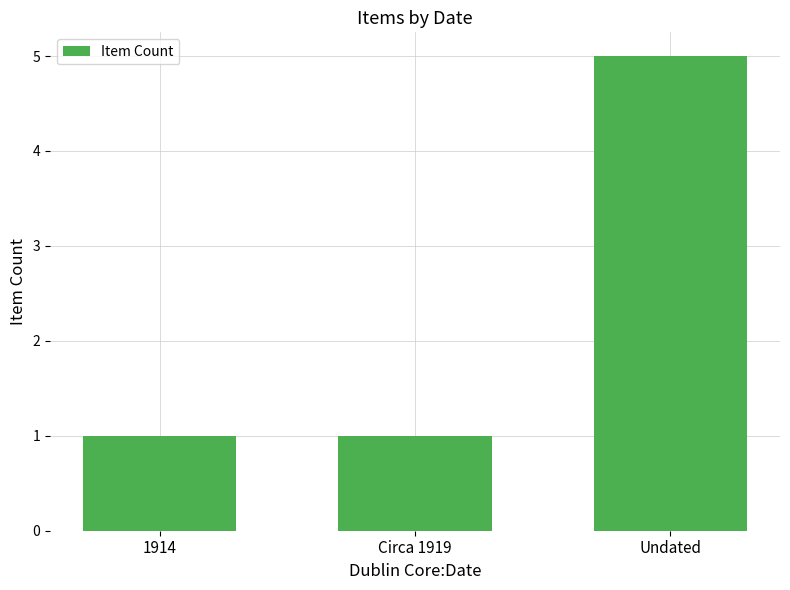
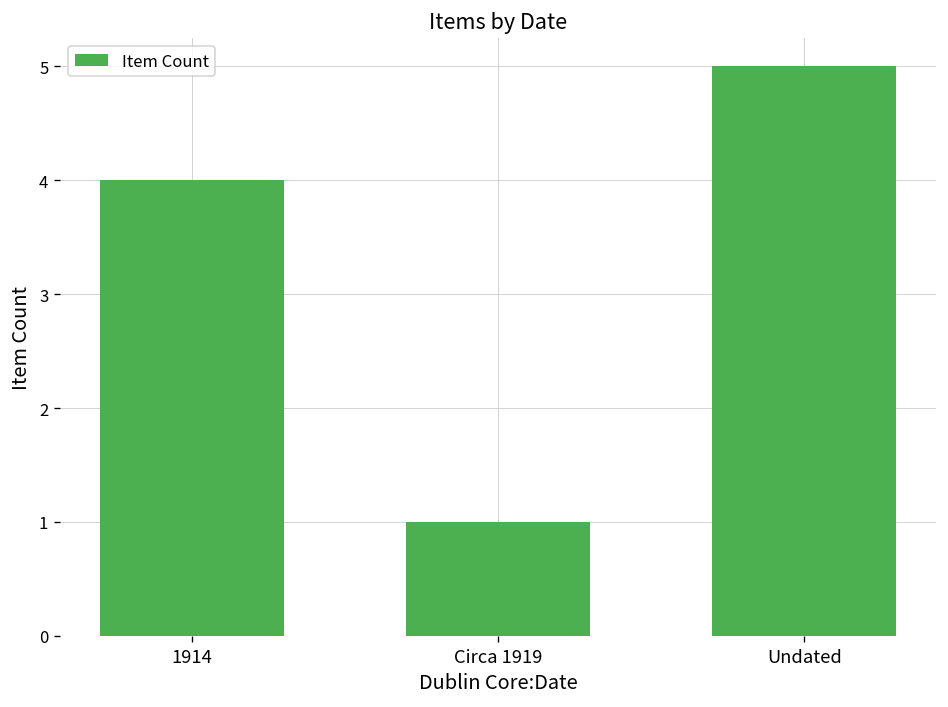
1914: 1 -> 4
